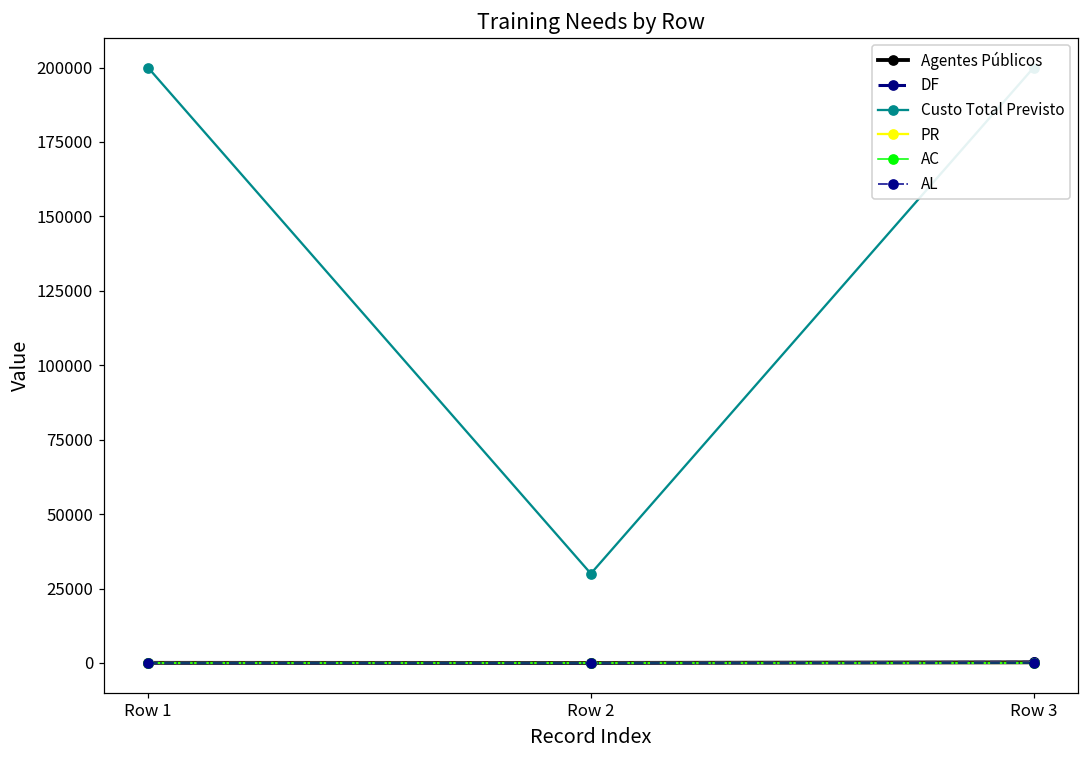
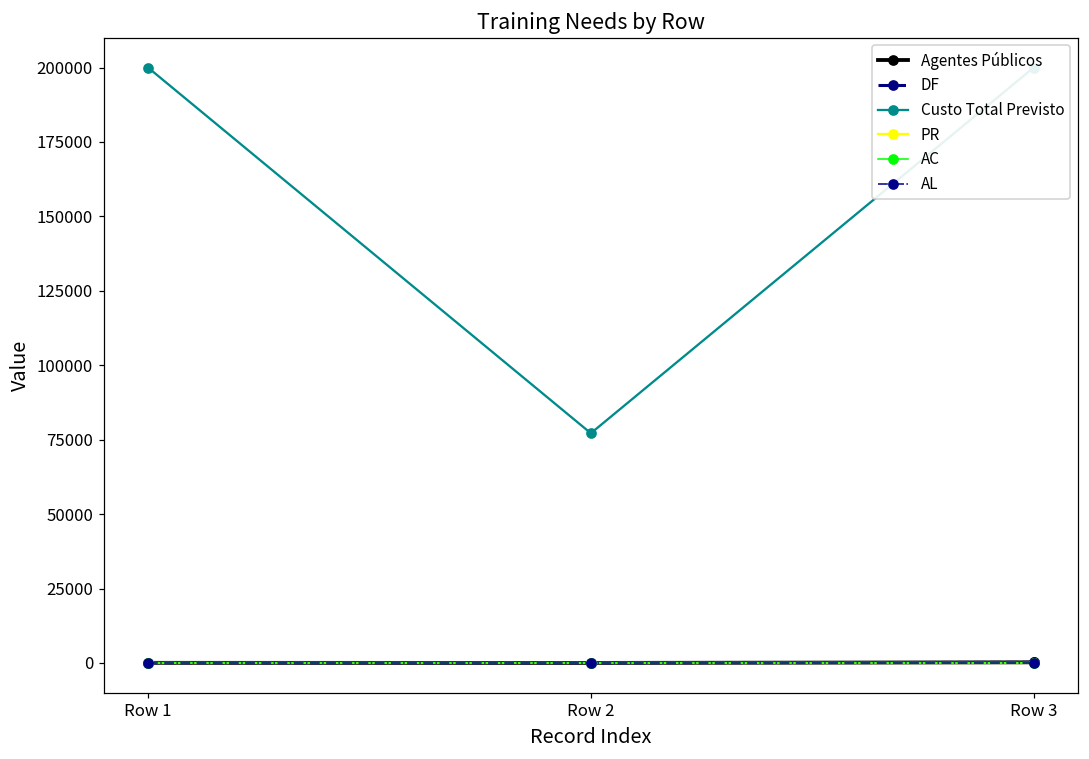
Custo Total Previsto, Row 2: 30000 -> 77000
